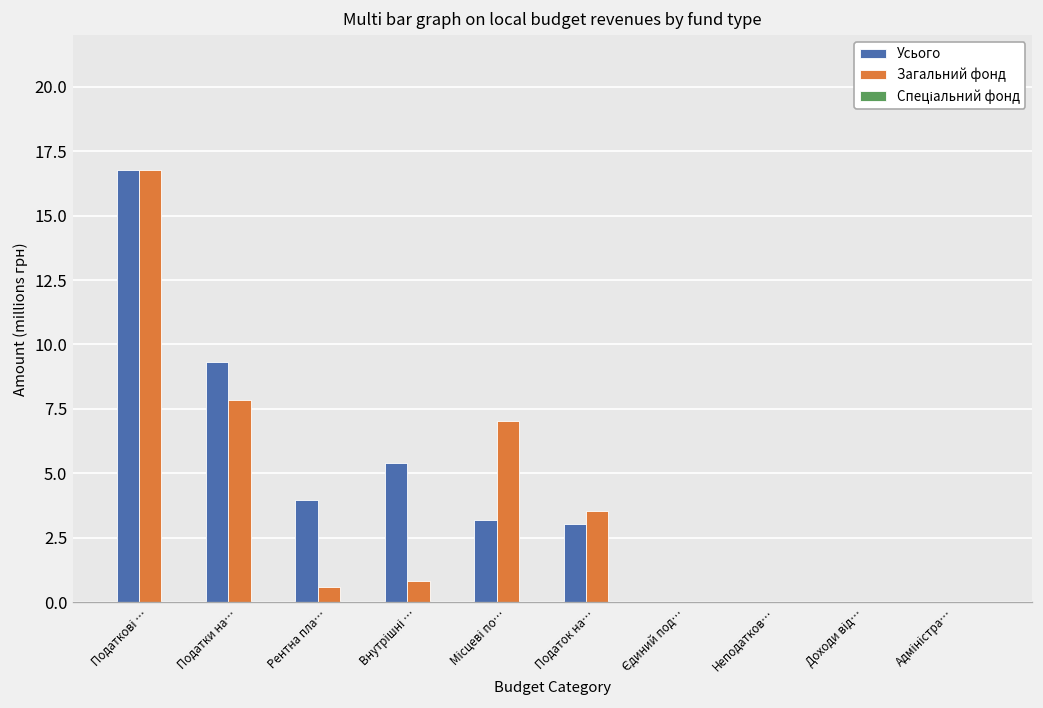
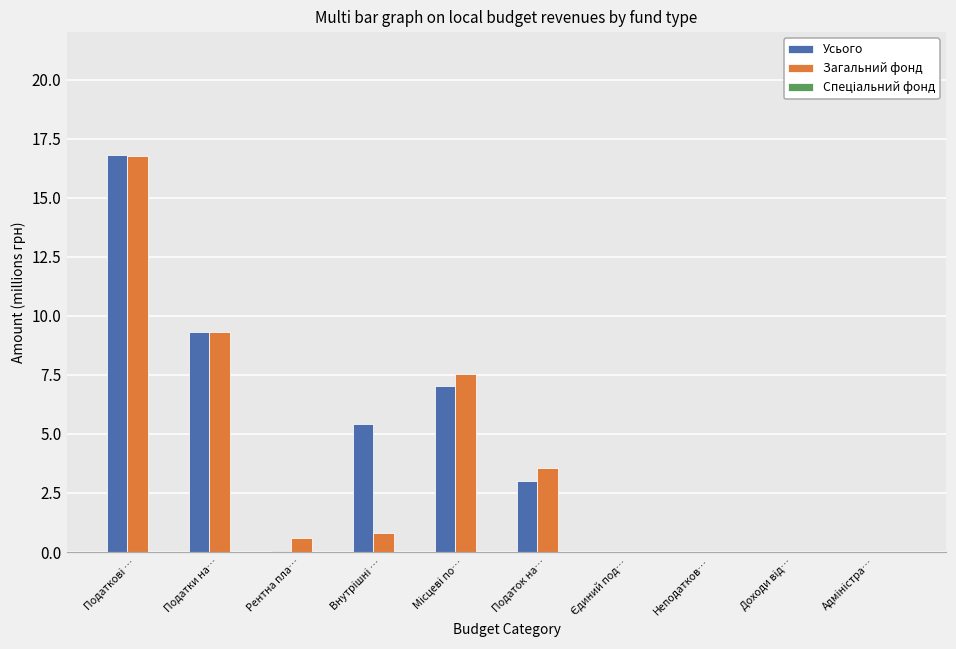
Загальний фонд, Податки на…: 7.9 -> 9.3
Усього, Рентна пла…: 4.0 -> 0.1
Усього, Місцеві по…: 3.2 -> 7.0
Загальний фонд, Місцеві по…: 7.0 -> 7.5
